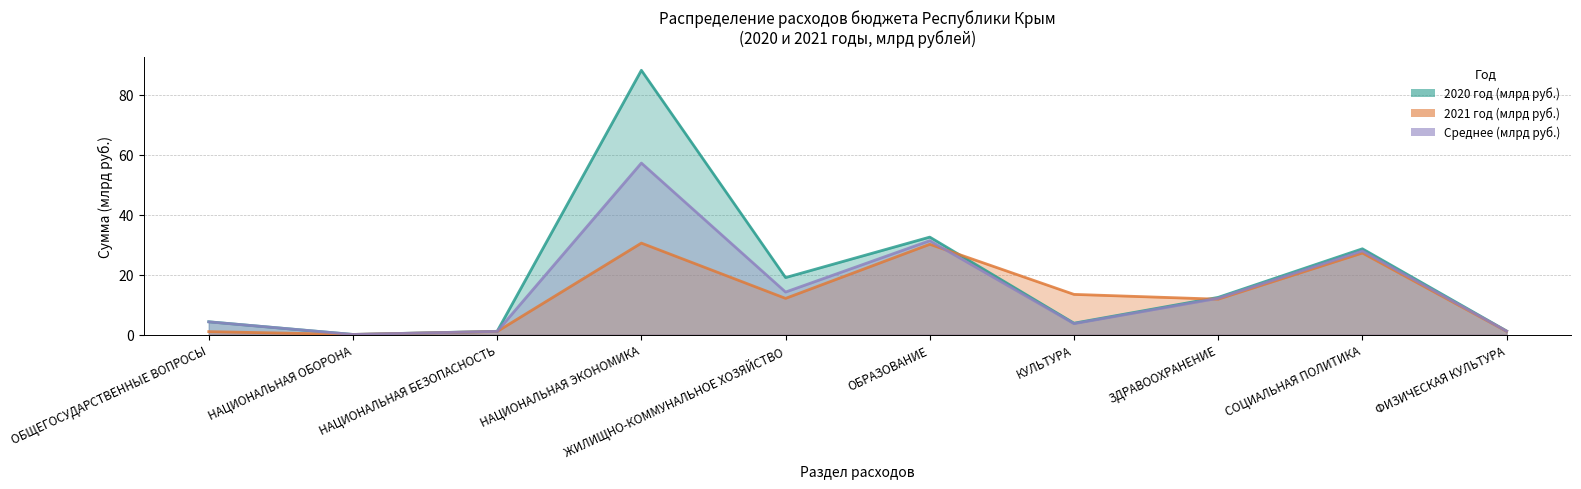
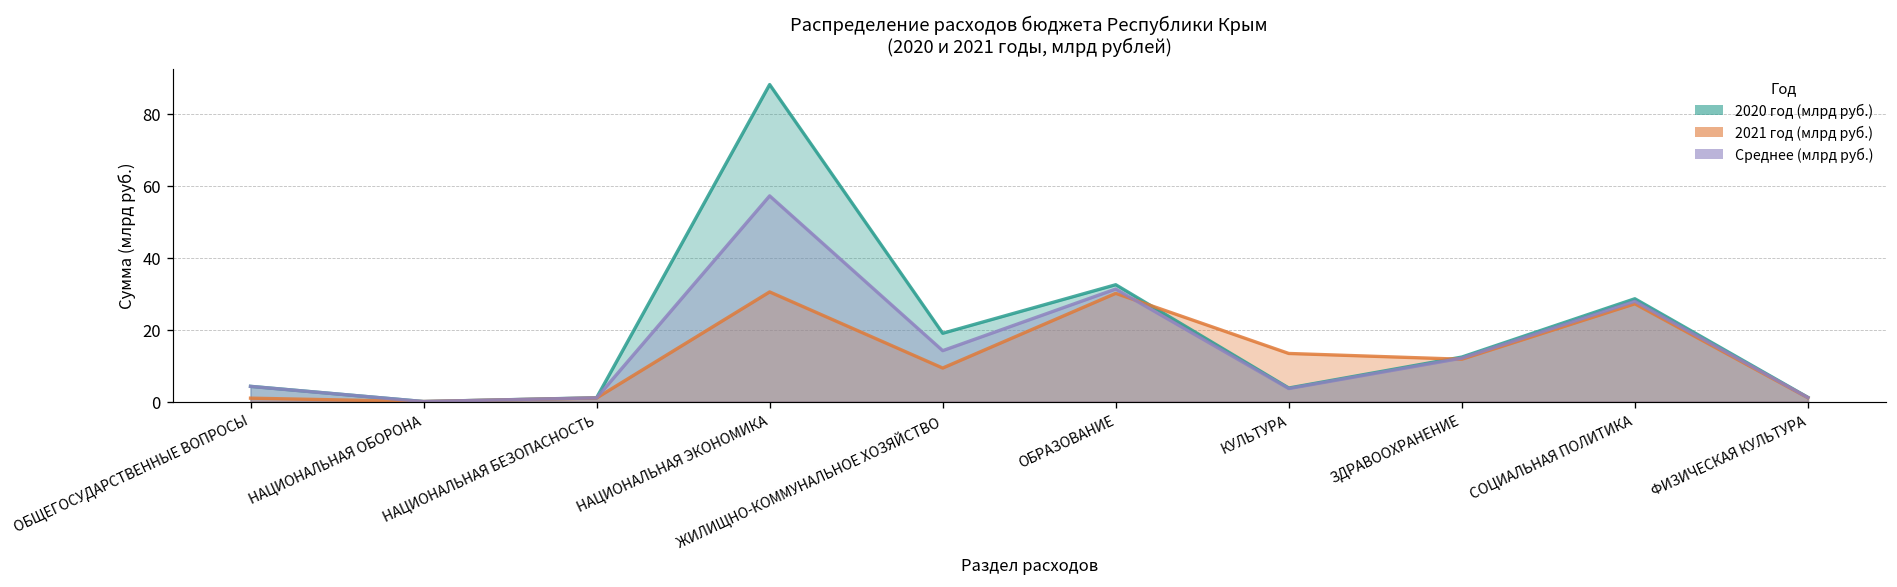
2021 год (млрд руб.), ЖИЛИЩНО-КОММУНАЛЬНОЕ ХОЗЯЙСТВО: 12 -> 9
